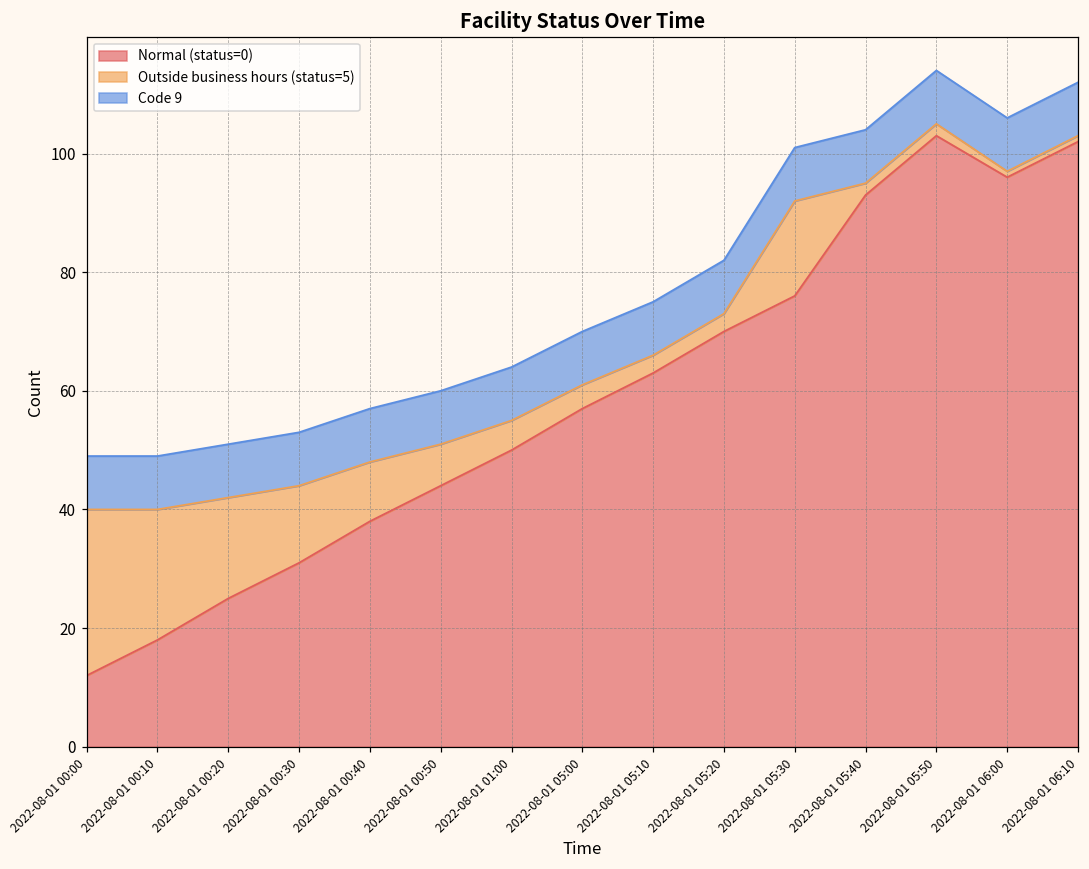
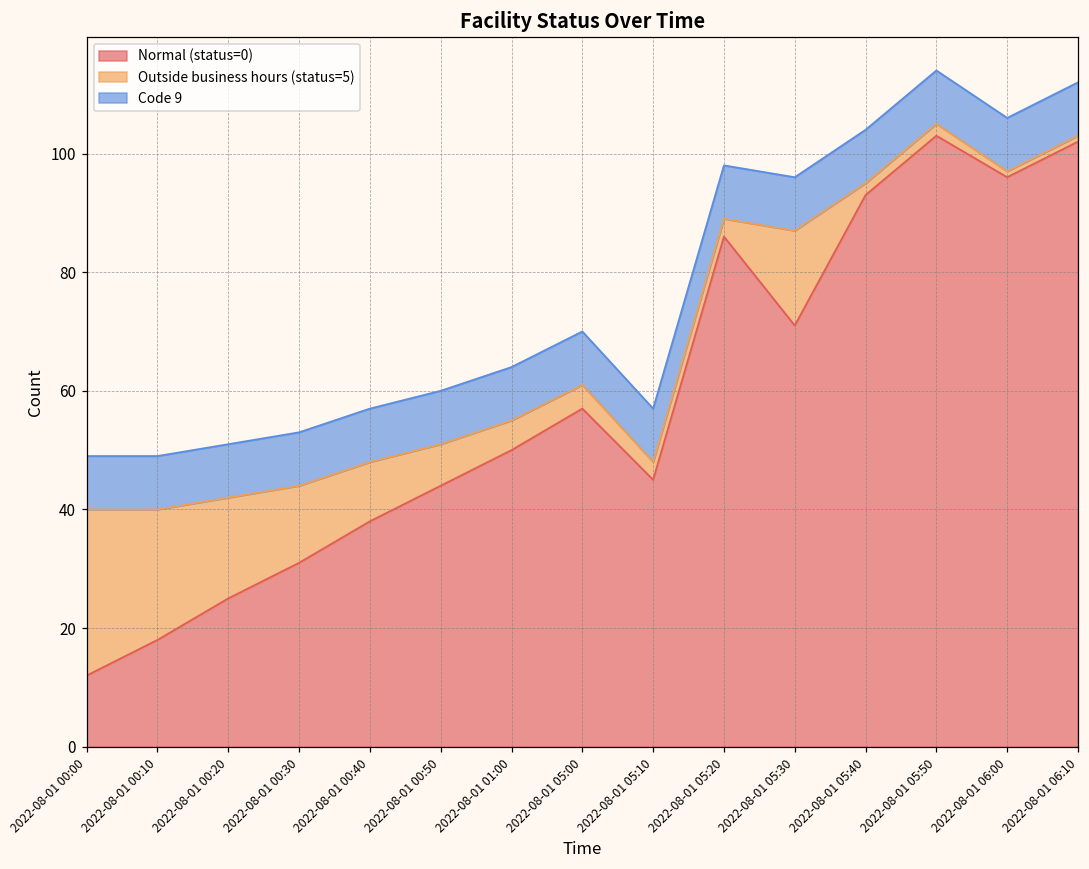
Normal (status=0), 2022-08-01 05:10: 63 -> 45
Normal (status=0), 2022-08-01 05:20: 70 -> 86
Normal (status=0), 2022-08-01 05:30: 76 -> 71
